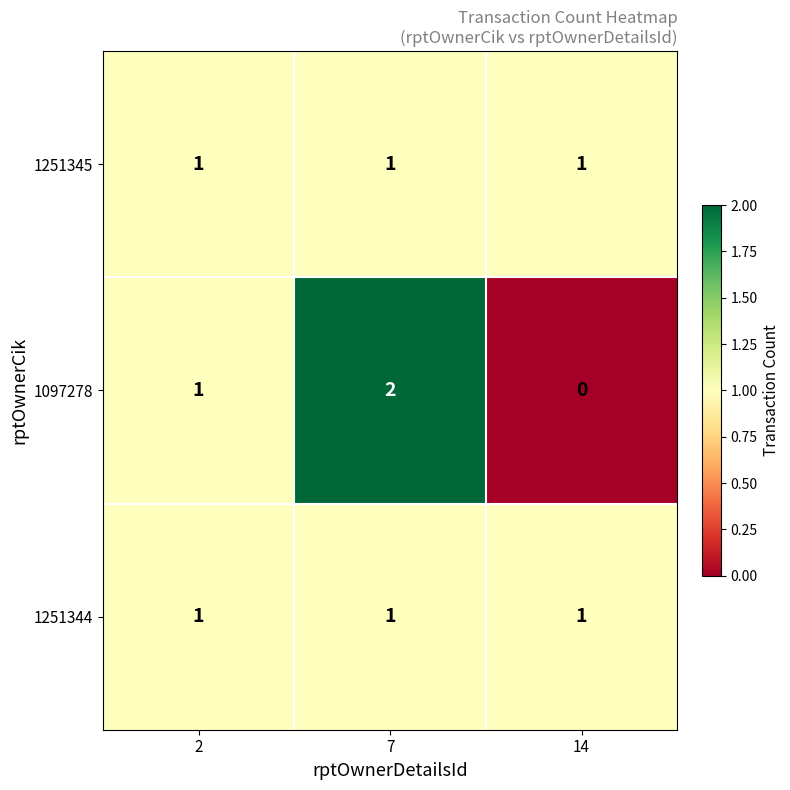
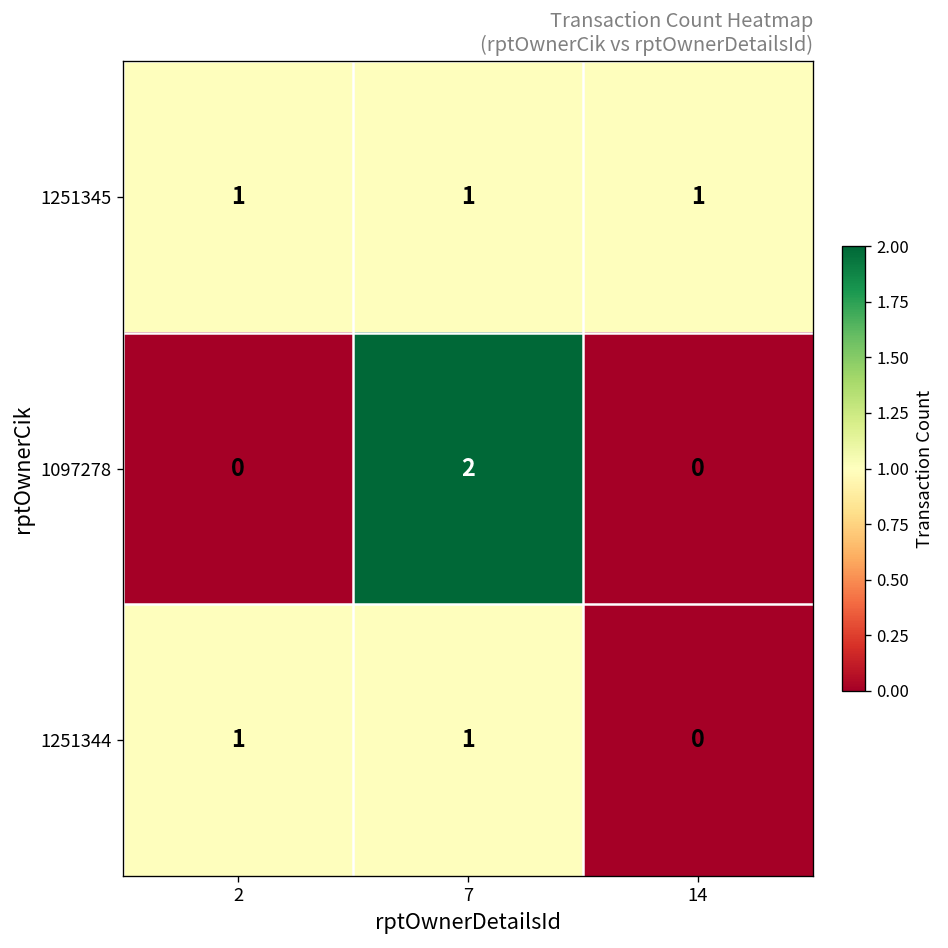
1097278, 2: 1 -> 0
1251344, 14: 1 -> 0
